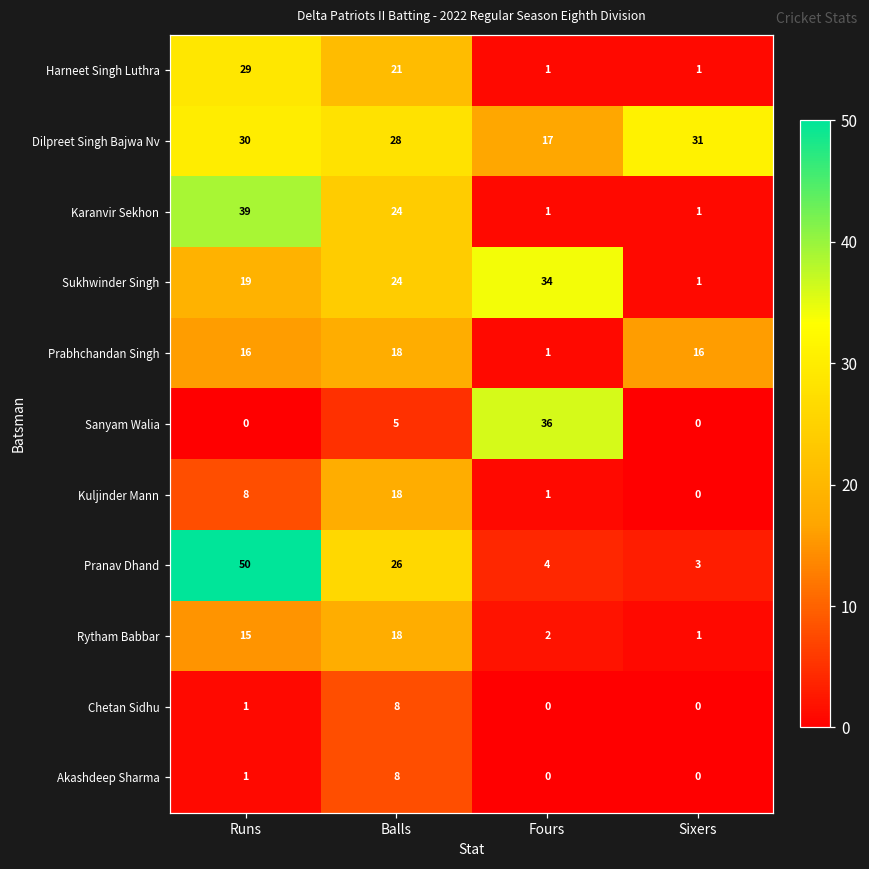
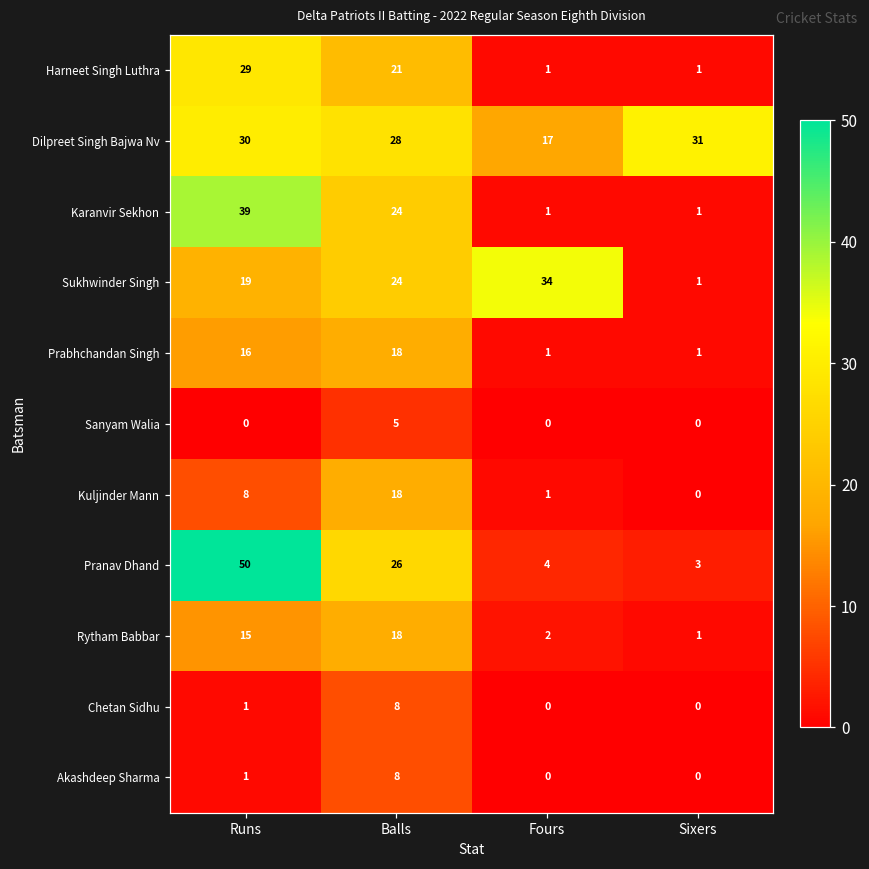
Prabhchandan Singh, Sixers: 16 -> 1
Sanyam Walia, Fours: 36 -> 0
